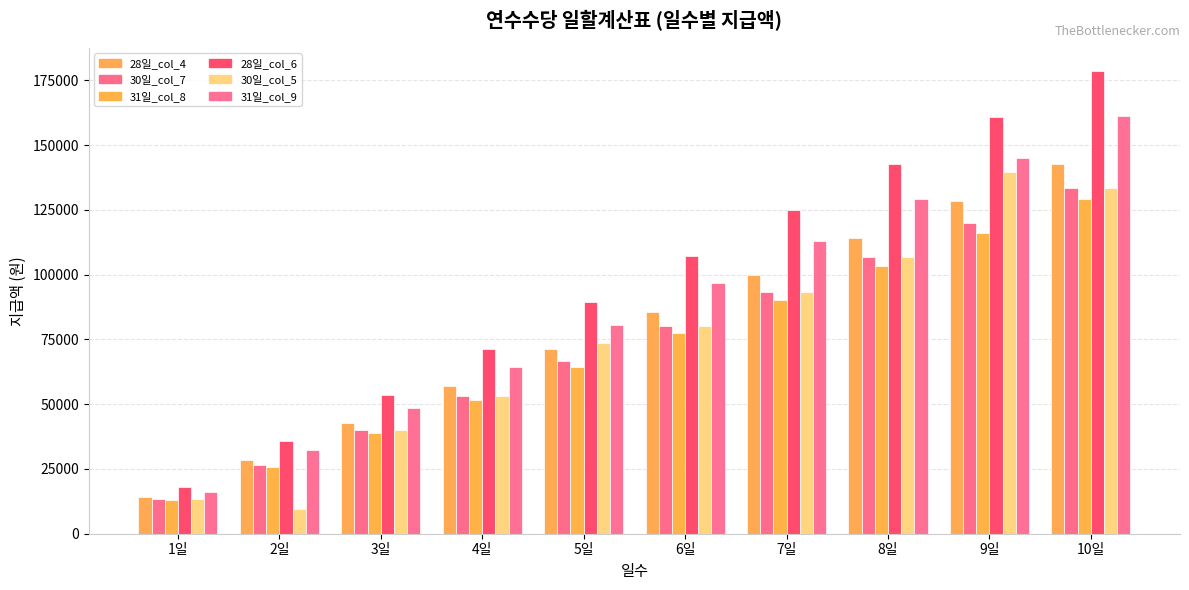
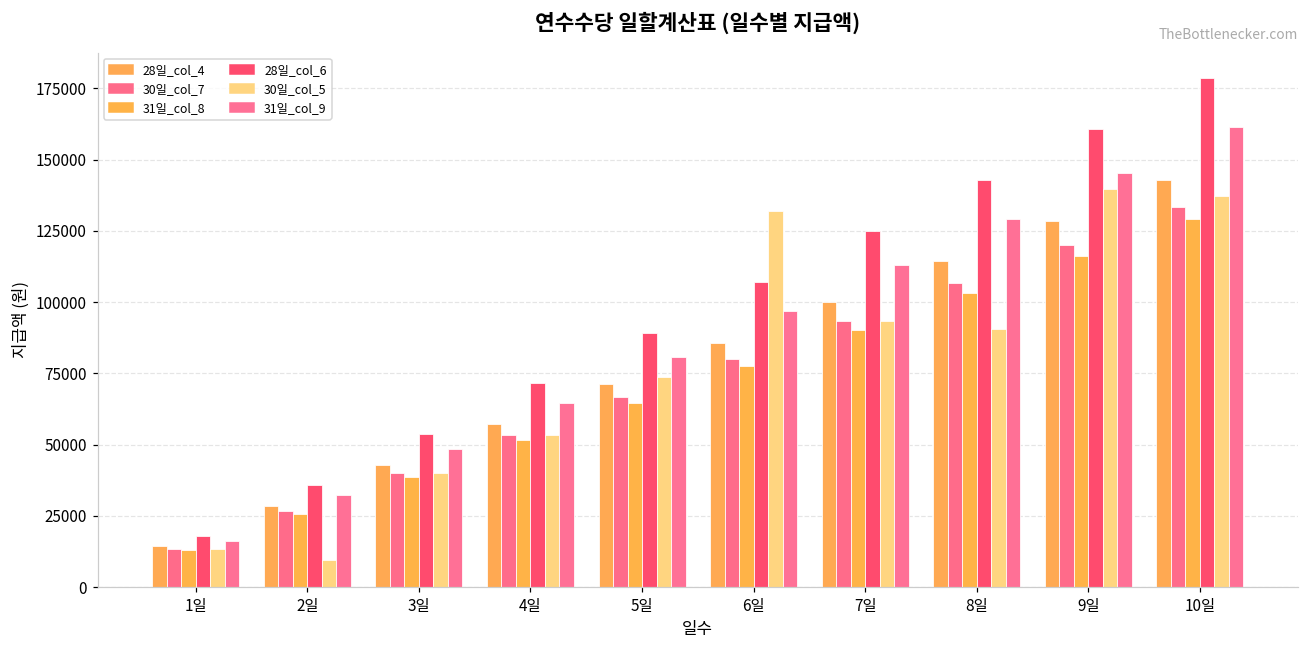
30일_col_5, 6일: 80000 -> 132000
30일_col_5, 8일: 107000 -> 91000
30일_col_5, 10일: 133000 -> 137000
